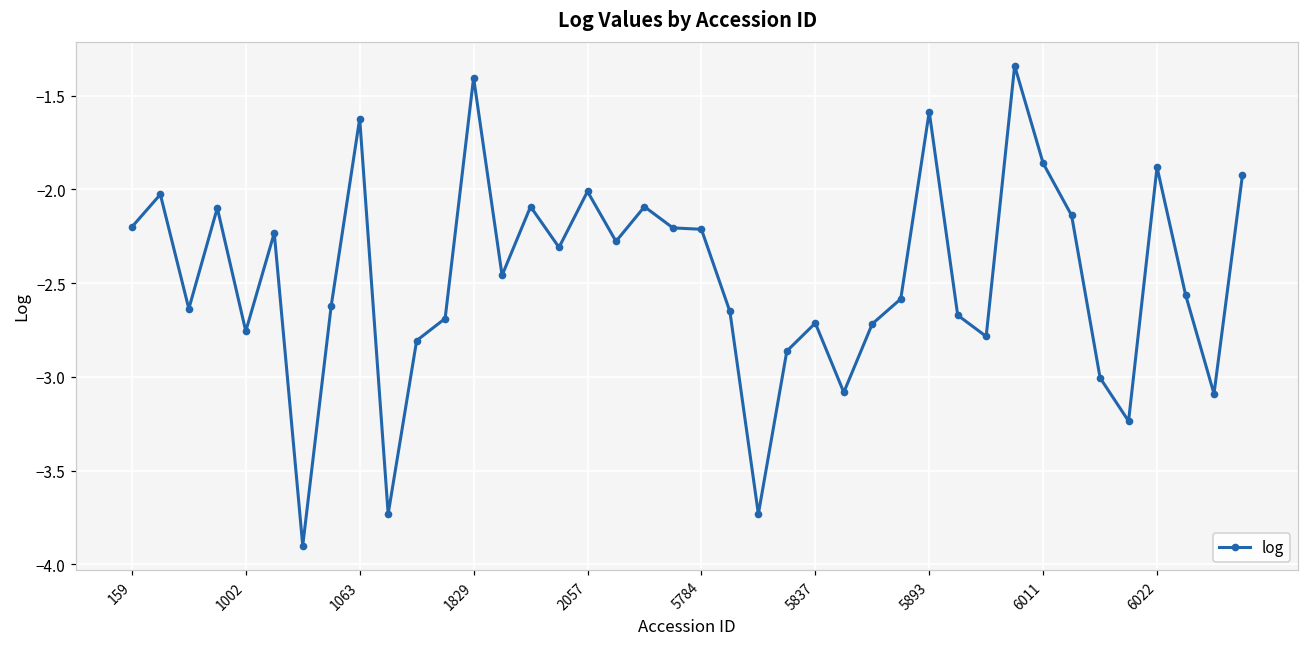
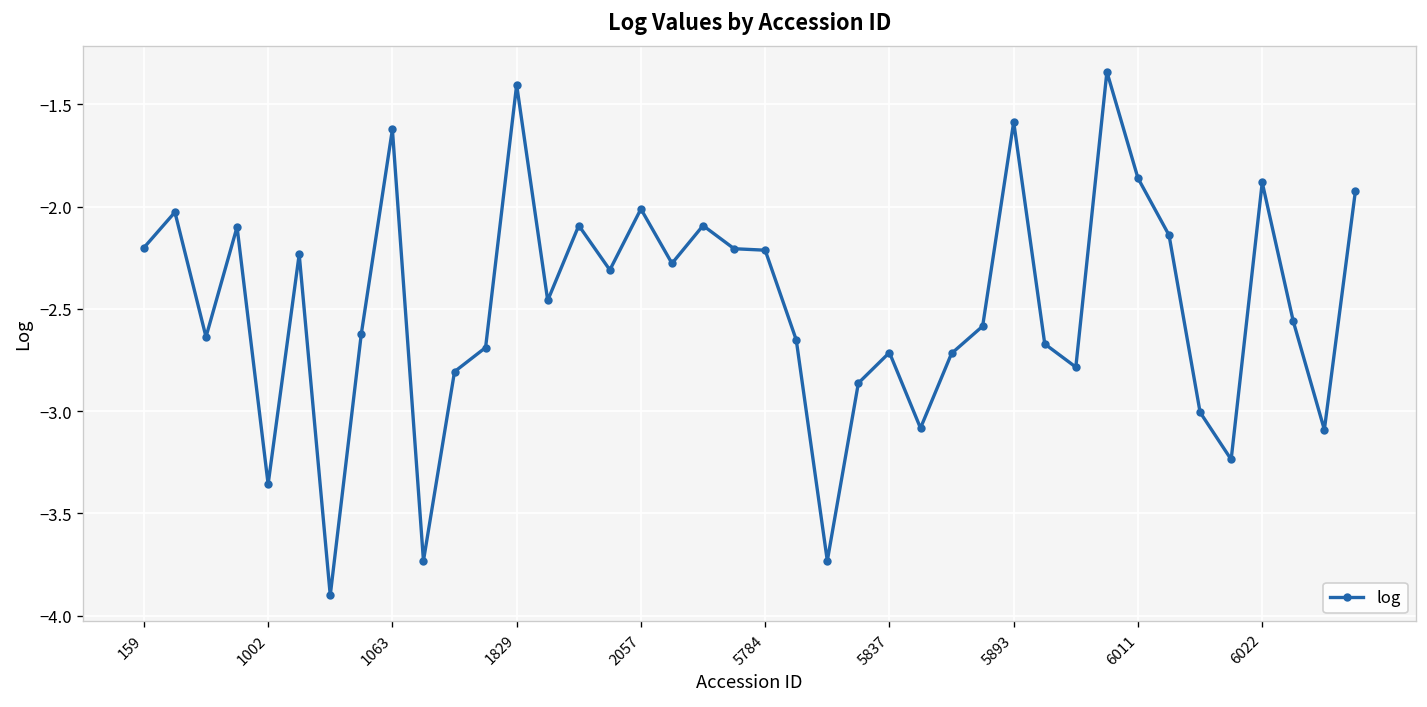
1002: -2.76 -> -3.36
